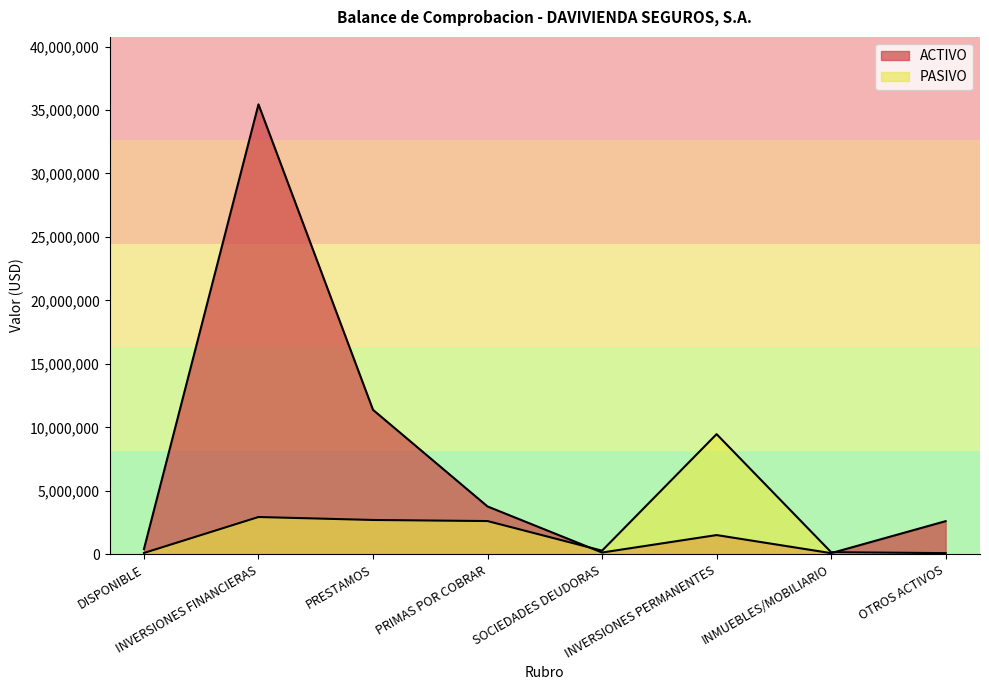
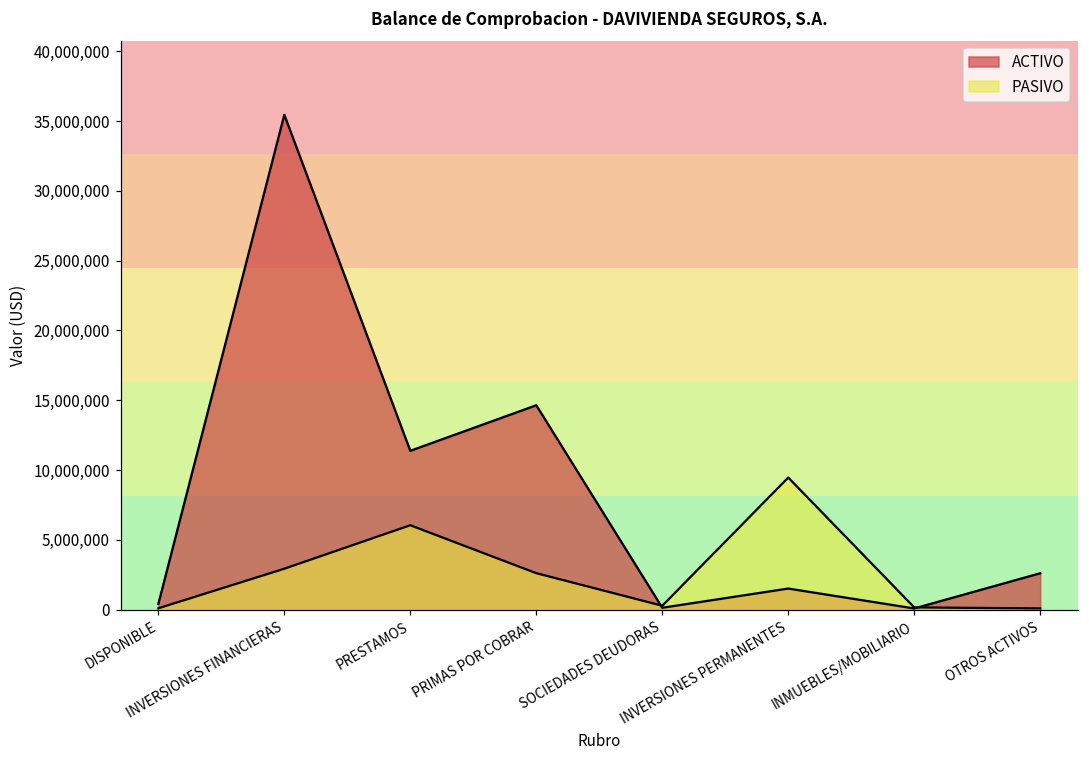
PASIVO, PRESTAMOS: 2,700,000 -> 6,000,000
ACTIVO, PRIMAS POR COBRAR: 3,800,000 -> 14,600,000
